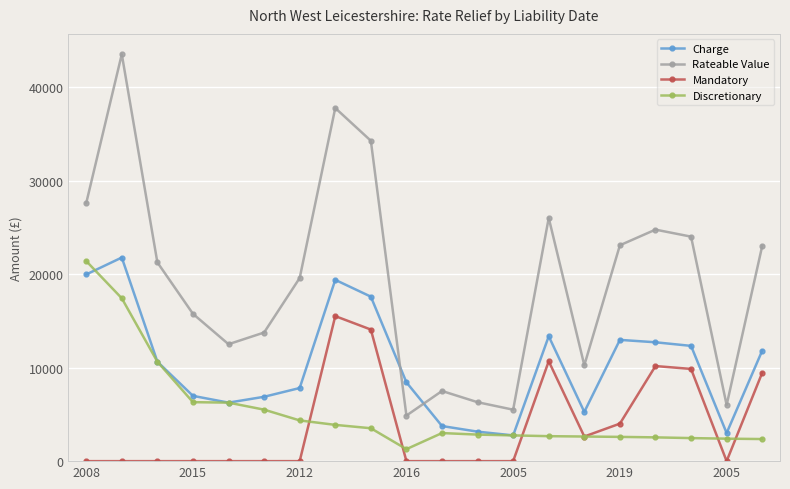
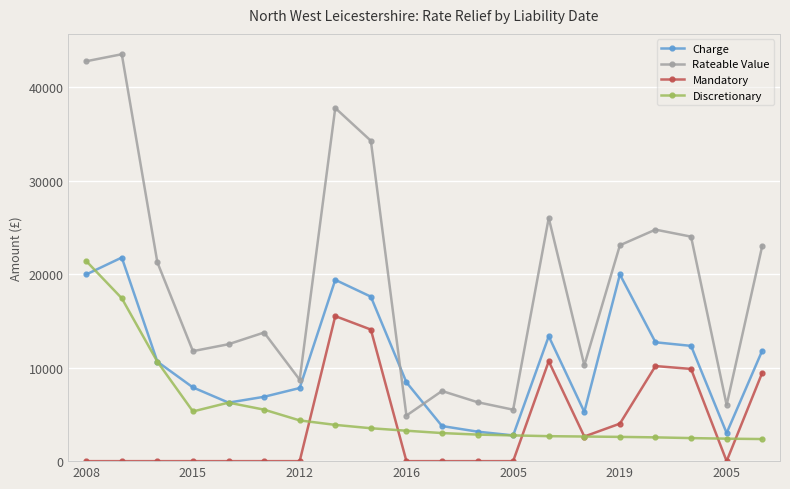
Rateable Value, 2008: 28000 -> 43000
Charge, 2015: 7000 -> 8000
Rateable Value, 2015: 16000 -> 12000
Discretionary, 2015: 6000 -> 5000
Rateable Value, 2012: 20000 -> 9000
Discretionary, 2016: 1000 -> 3000
Charge, 2019: 13000 -> 20000
